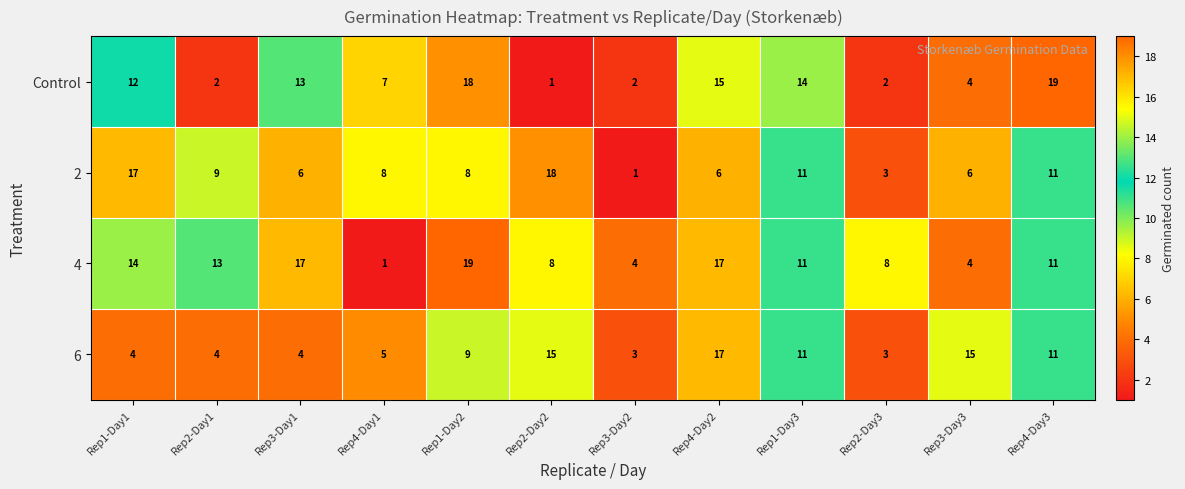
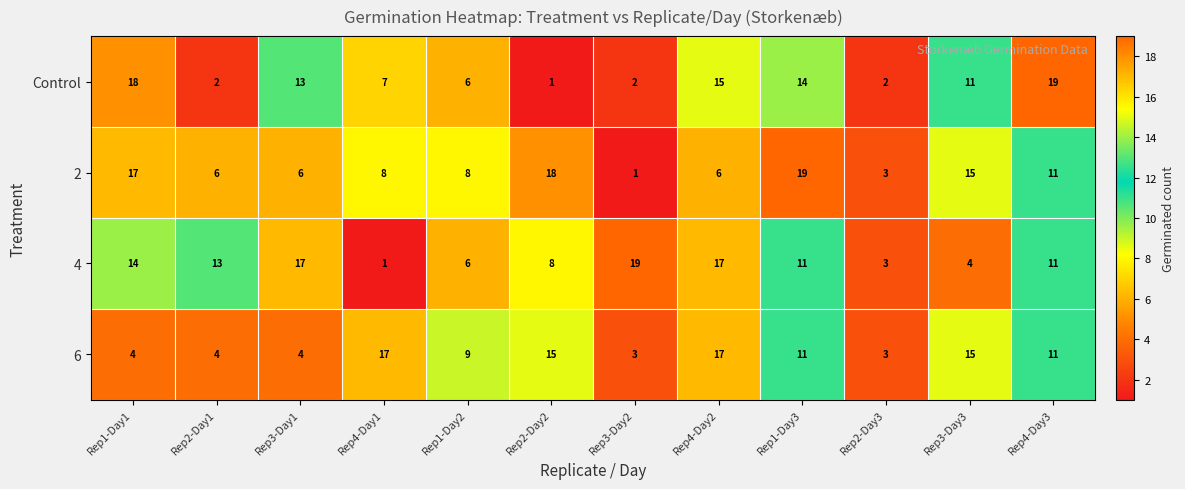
Control, Rep1-Day1: 12 -> 18
Control, Rep1-Day2: 18 -> 6
Control, Rep3-Day3: 4 -> 11
2, Rep2-Day1: 9 -> 6
2, Rep1-Day3: 11 -> 19
2, Rep3-Day3: 6 -> 15
4, Rep1-Day2: 19 -> 6
4, Rep3-Day2: 4 -> 19
4, Rep2-Day3: 8 -> 3
6, Rep4-Day1: 5 -> 17
